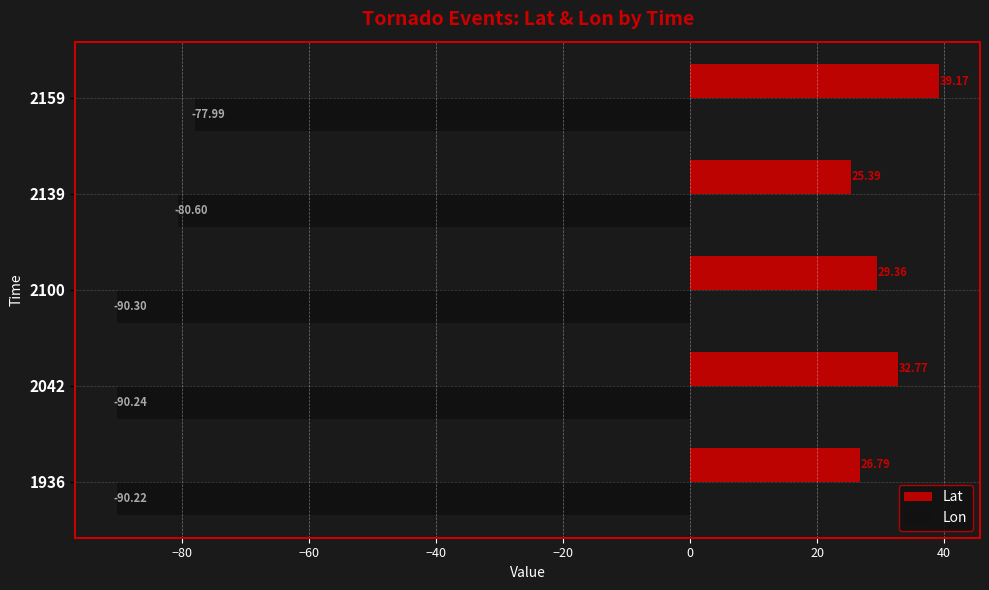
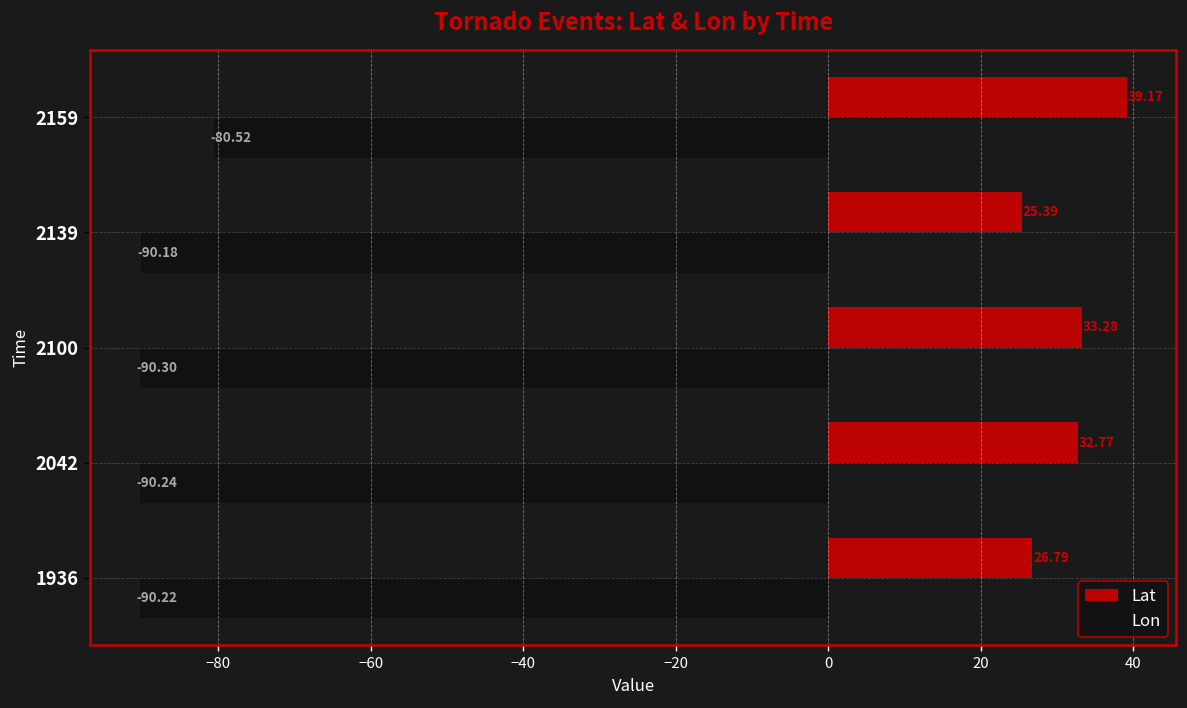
Lon, 2159: -77.99 -> -80.52
Lon, 2139: -80.60 -> -90.18
Lat, 2100: 29.36 -> 33.28
